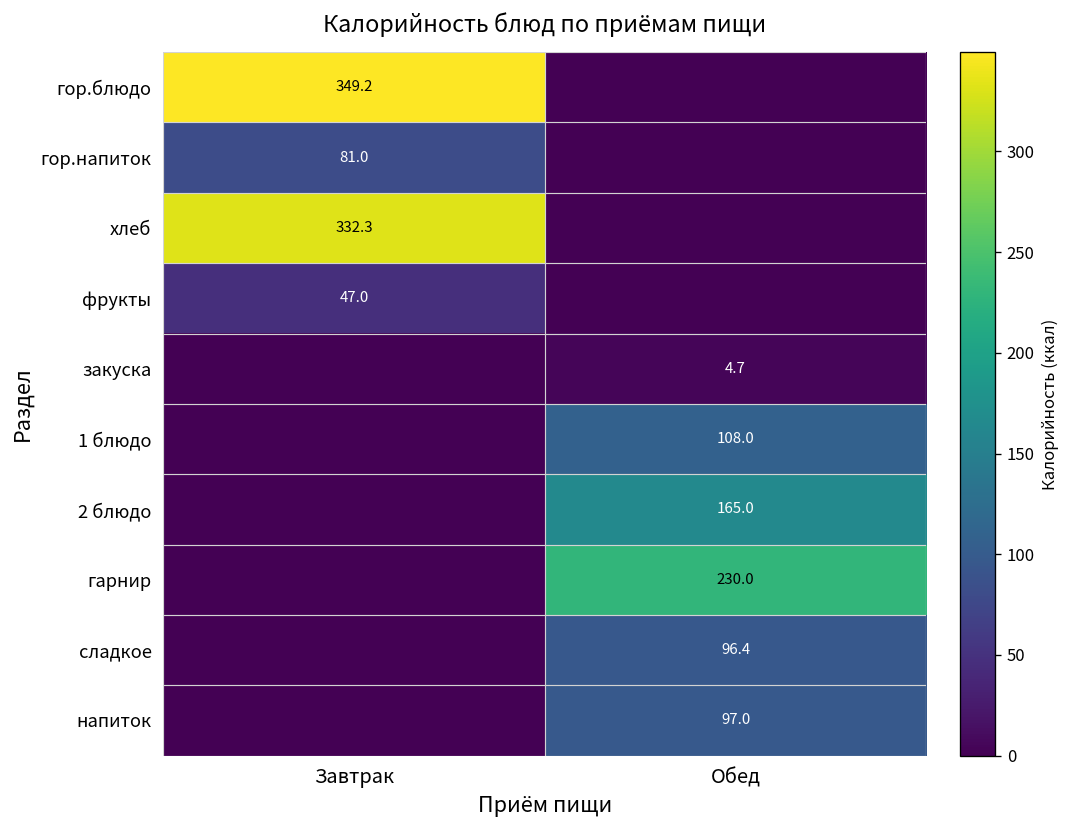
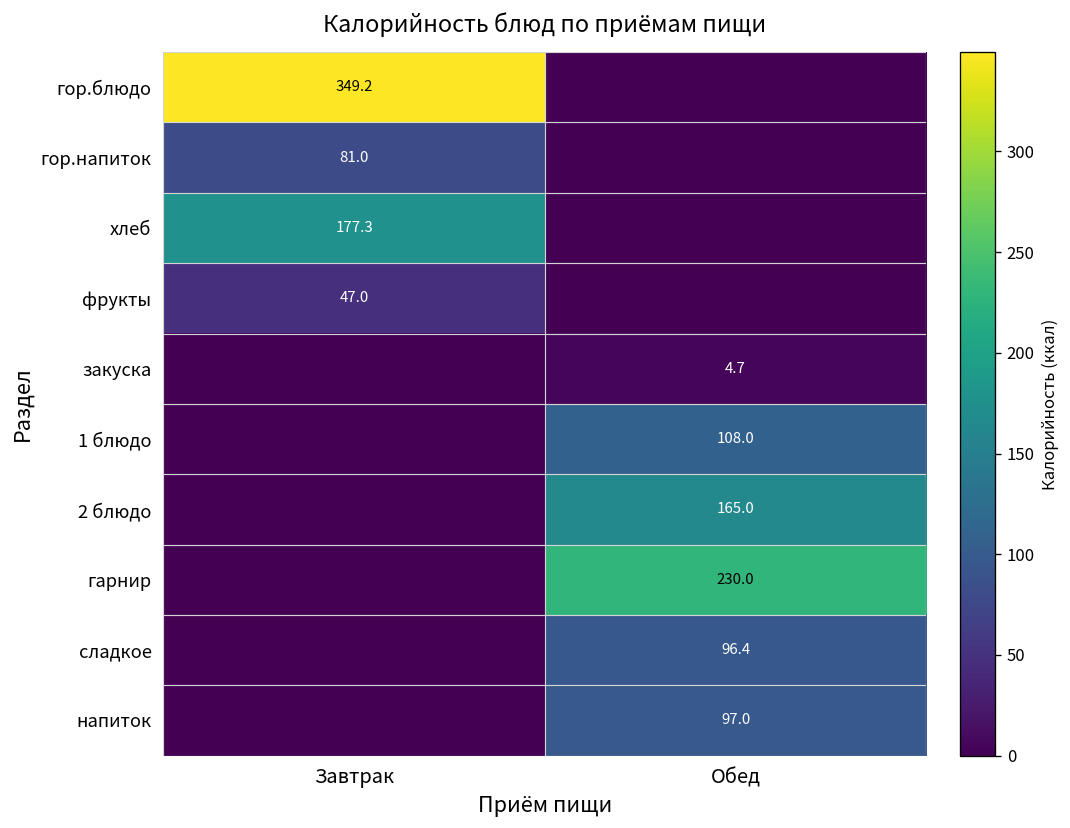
хлеб, Завтрак: 332.3 -> 177.3
